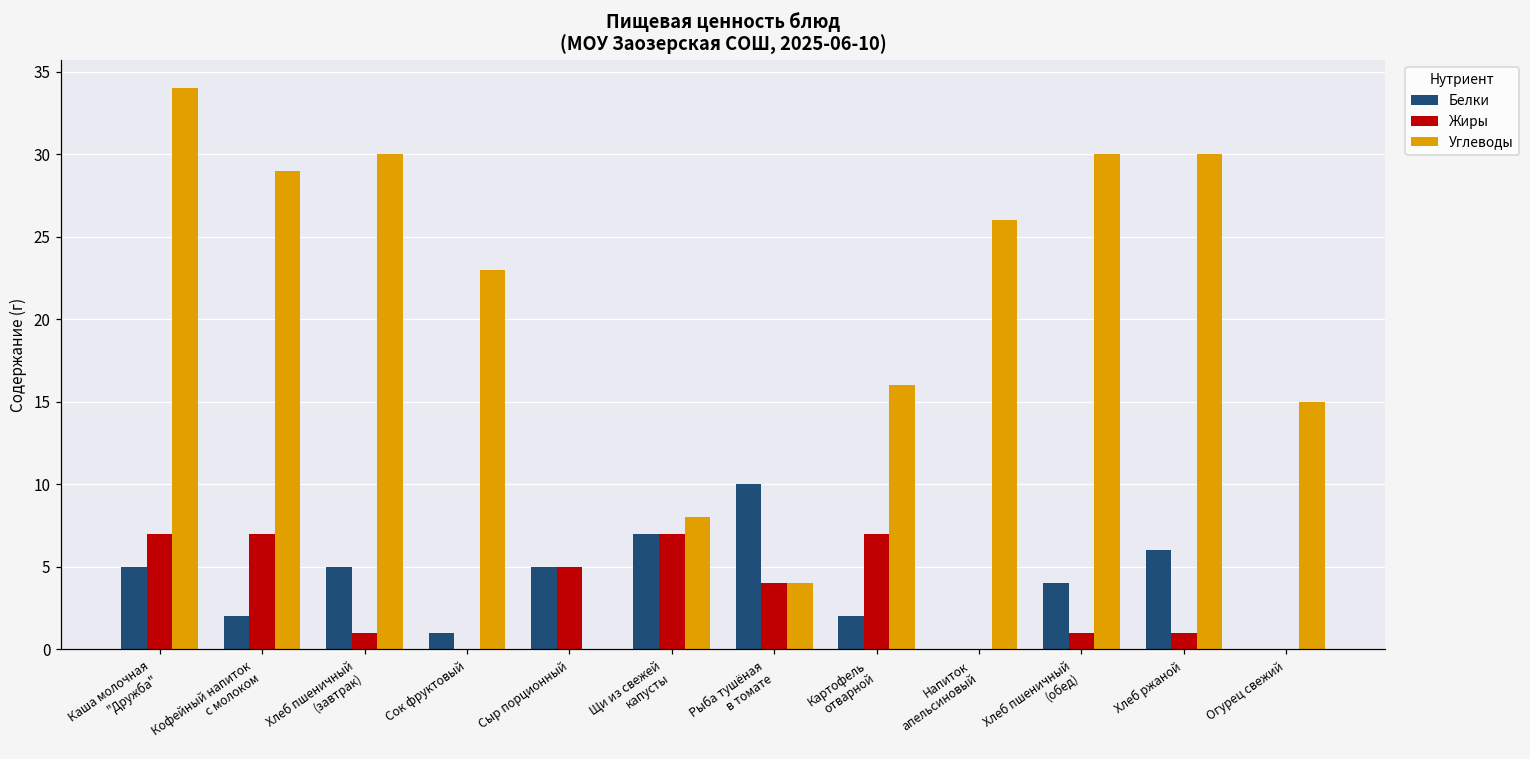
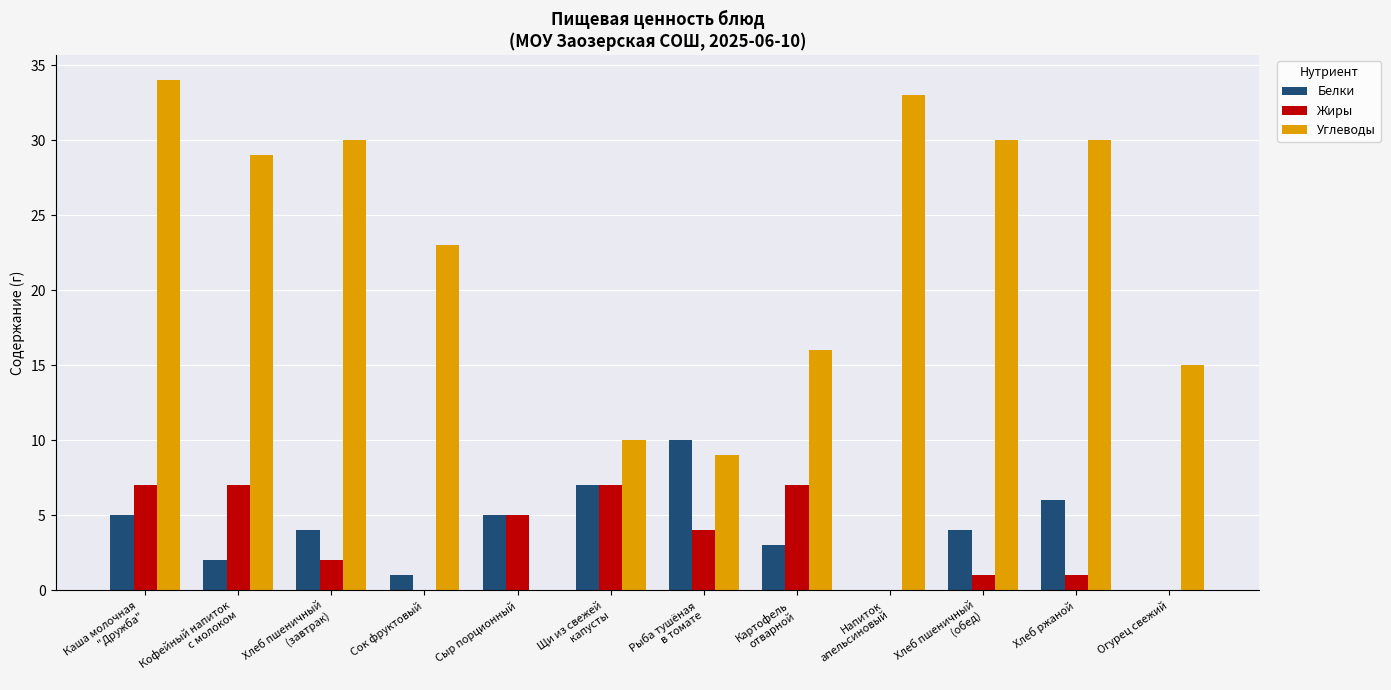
Белки, Хлеб пшеничный (завтрак): 5 -> 4
Жиры, Хлеб пшеничный (завтрак): 1 -> 2
Углеводы, Щи из свежей капусты: 8 -> 10
Углеводы, Рыба тушёная в томате: 4 -> 9
Белки, Картофель отварной: 2 -> 3
Углеводы, Напиток апельсиновый: 26 -> 33
